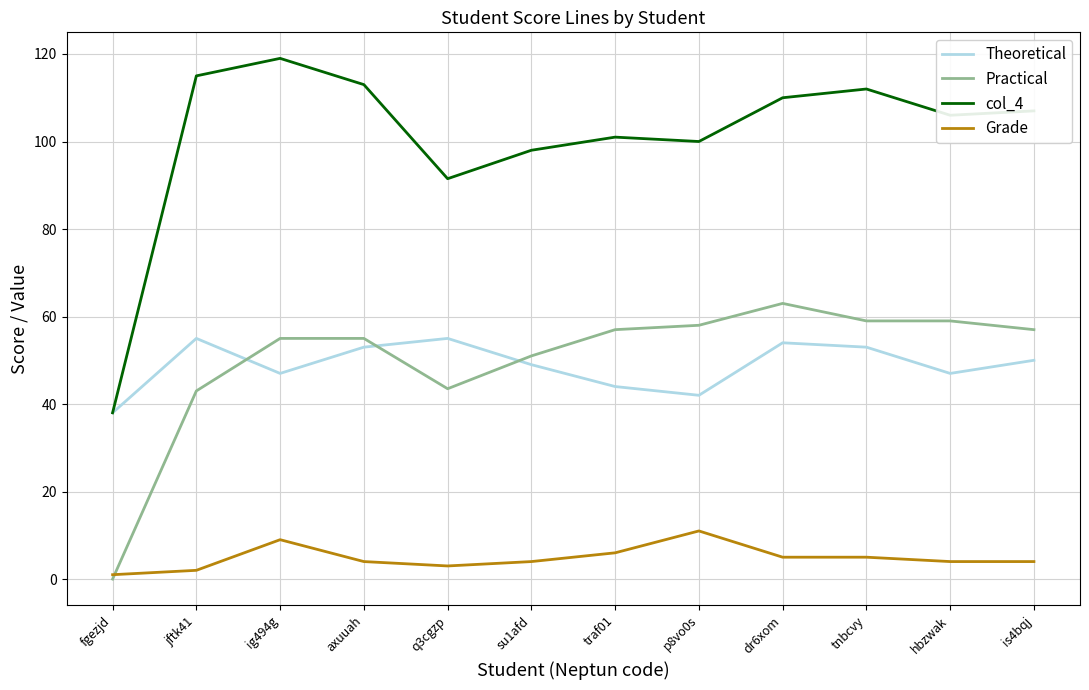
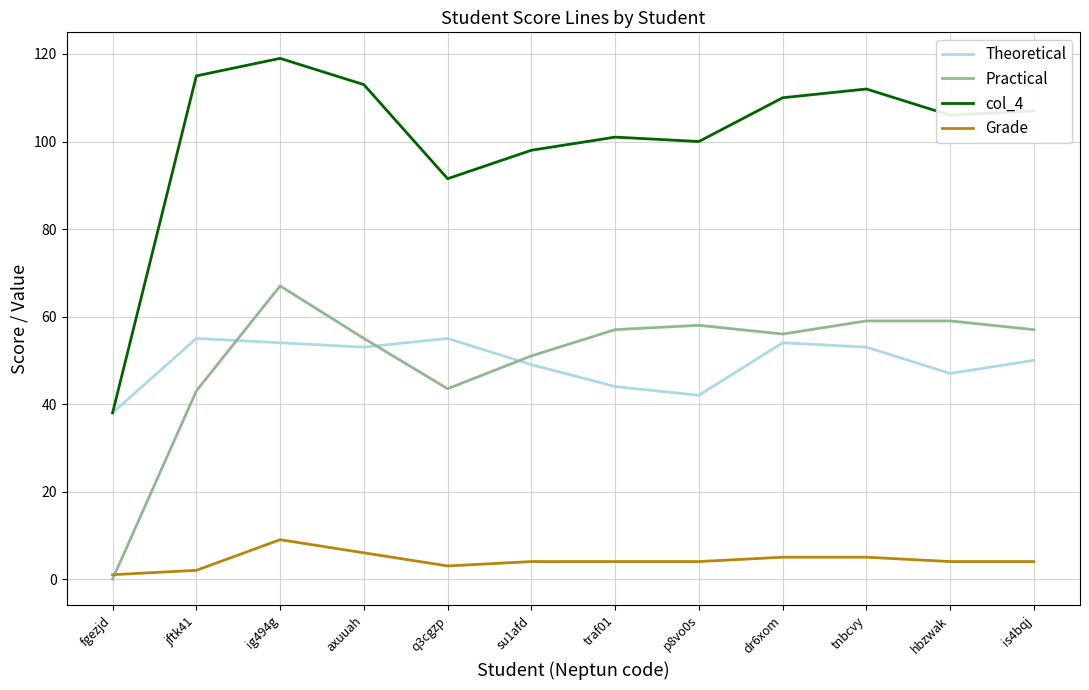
Theoretical, ig494g: 47 -> 54
Practical, ig494g: 55 -> 67
Grade, axuuah: 4 -> 6
Grade, traf01: 6 -> 4
Grade, p8vo0s: 11 -> 4
Practical, dr6xom: 63 -> 56
